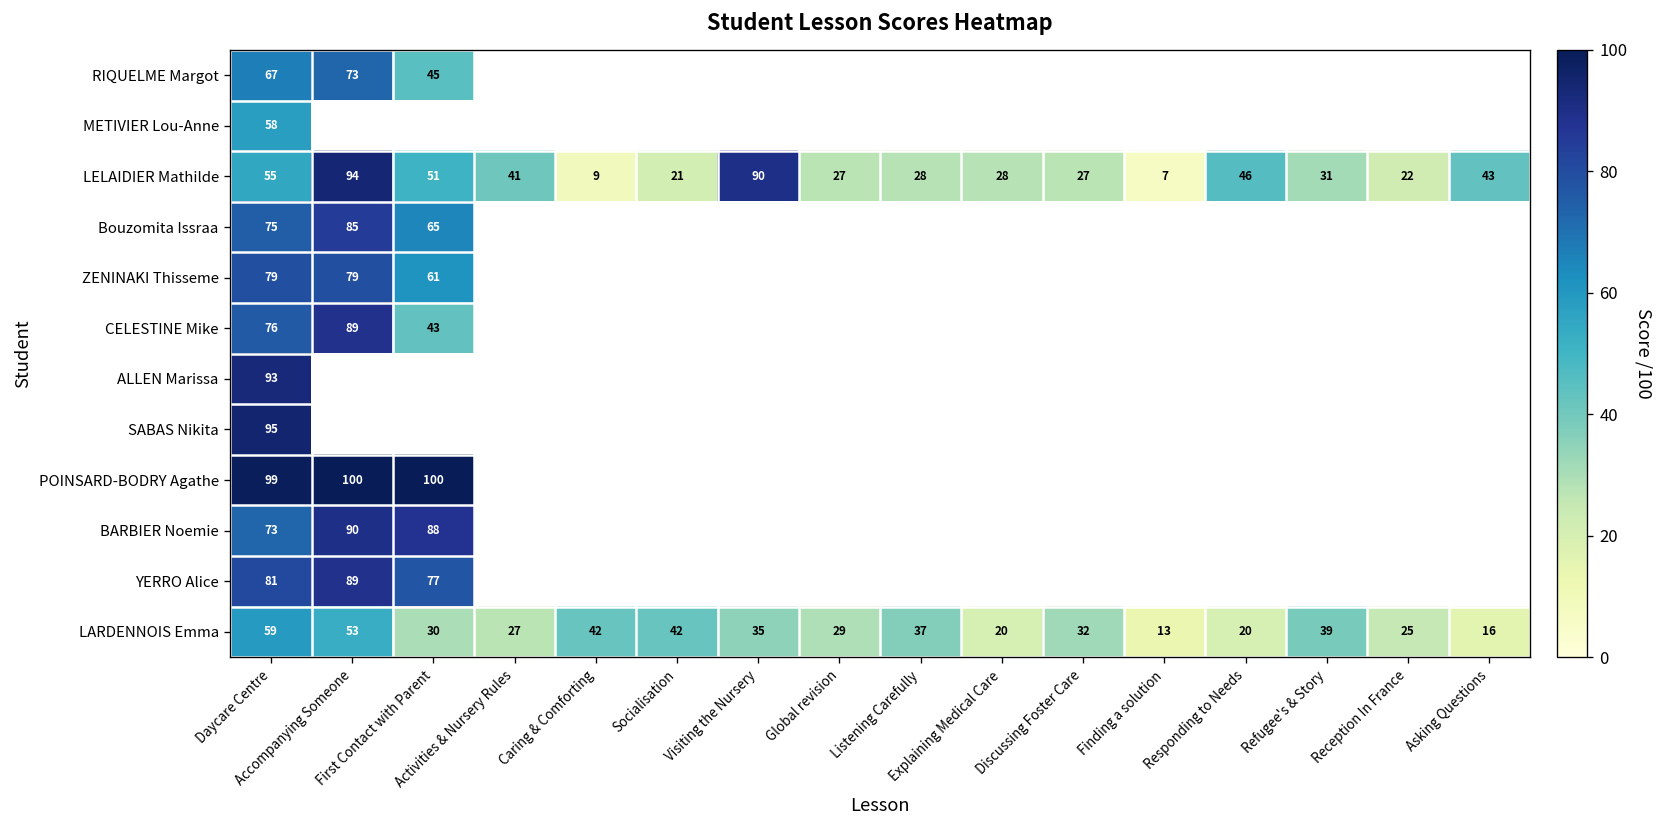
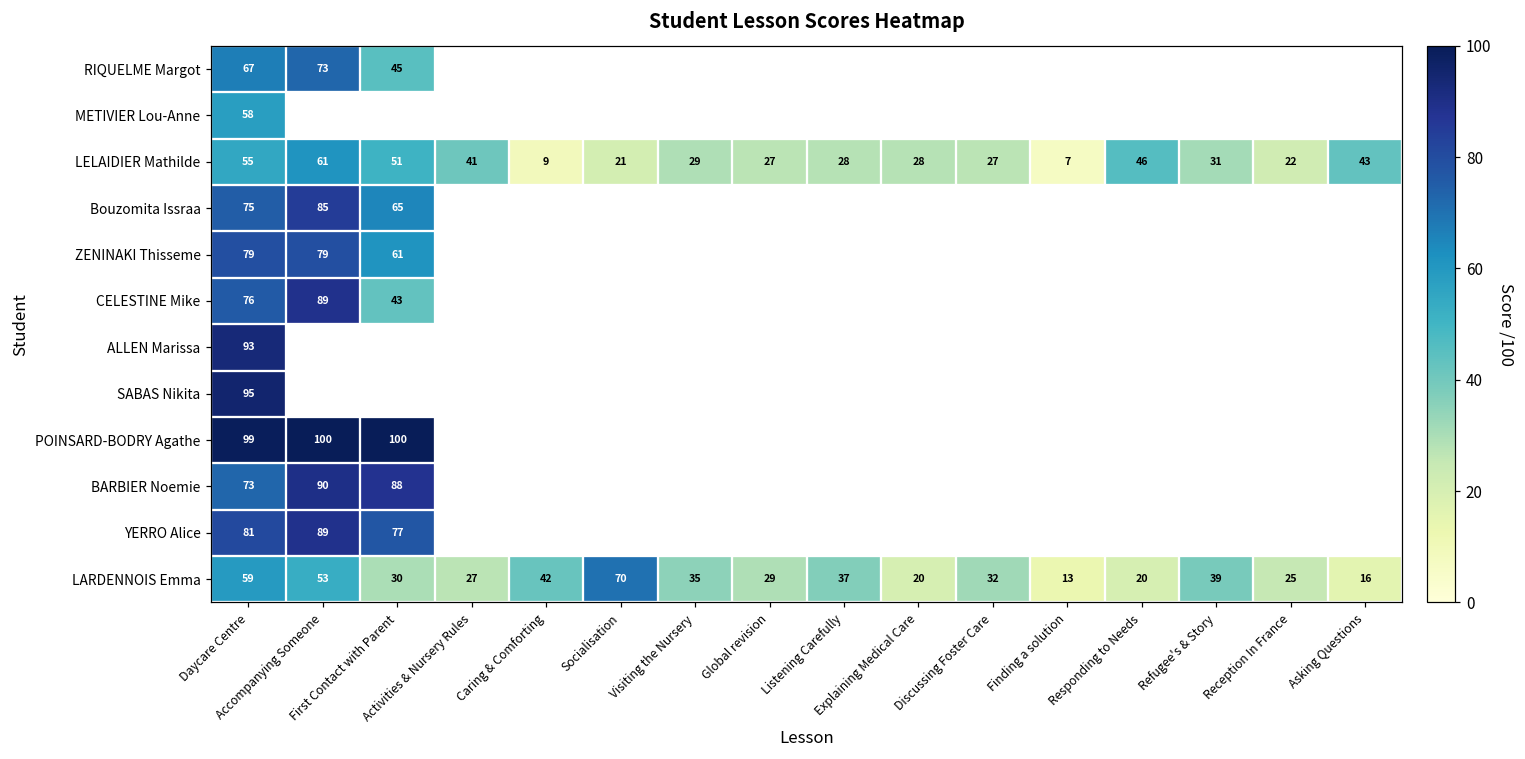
LELAIDIER Mathilde, Accompanying Someone: 94 -> 61
LELAIDIER Mathilde, Visiting the Nursery: 90 -> 29
LARDENNOIS Emma, Socialisation: 42 -> 70
